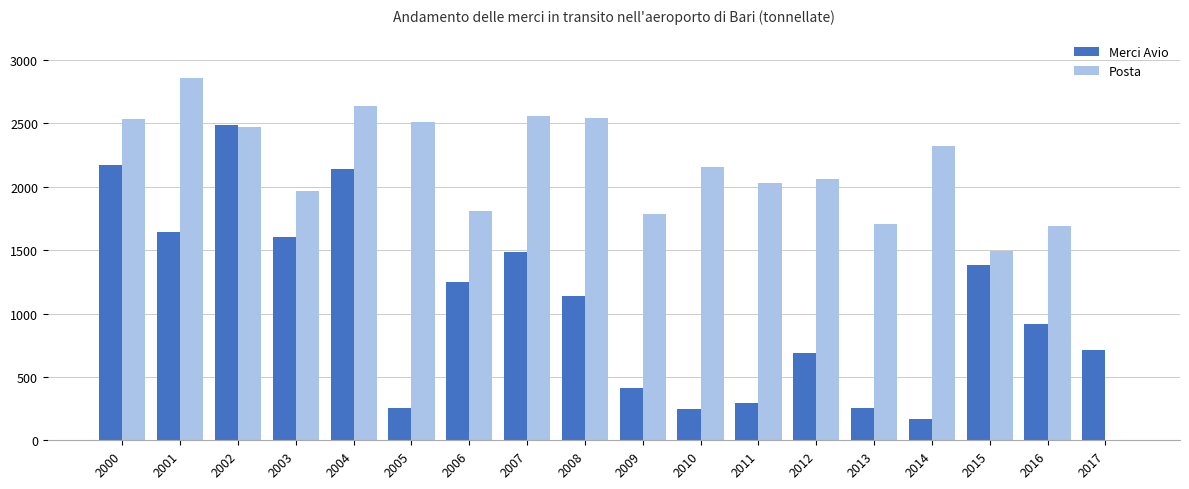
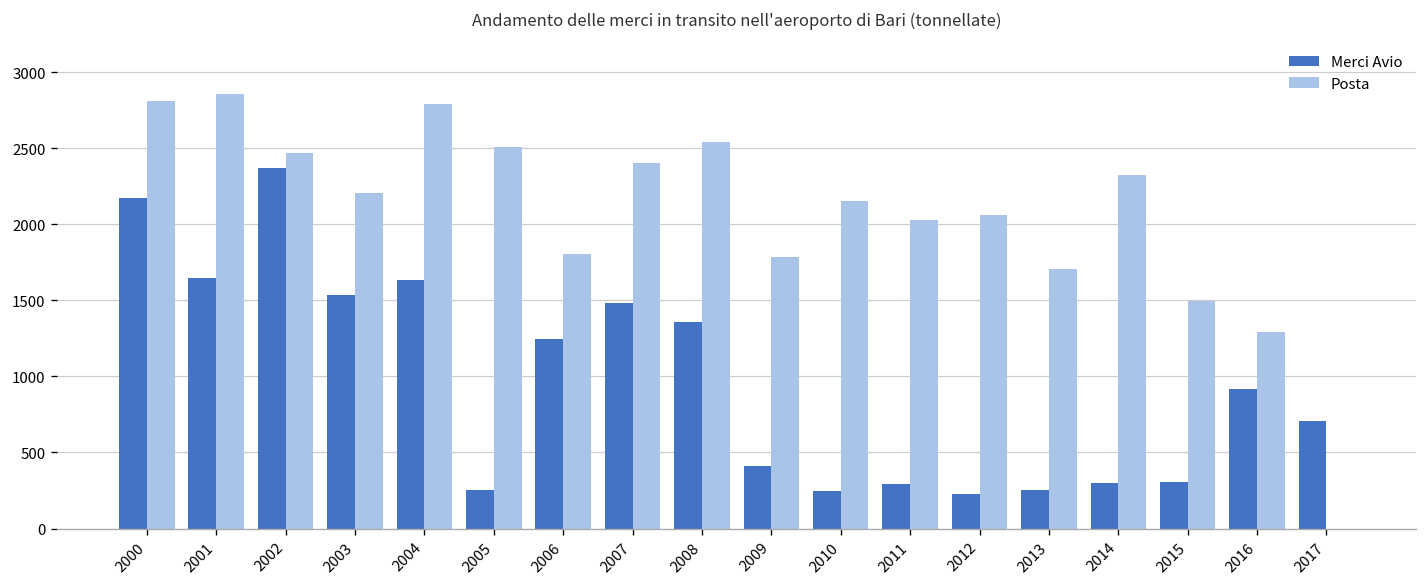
Posta, 2000: 2540 -> 2810
Merci Avio, 2002: 2490 -> 2370
Merci Avio, 2003: 1600 -> 1530
Posta, 2003: 1960 -> 2210
Merci Avio, 2004: 2140 -> 1630
Posta, 2004: 2640 -> 2790
Posta, 2007: 2560 -> 2400
Merci Avio, 2008: 1140 -> 1360
Merci Avio, 2012: 690 -> 230
Merci Avio, 2014: 170 -> 300
Merci Avio, 2015: 1380 -> 300
Posta, 2016: 1690 -> 1290
